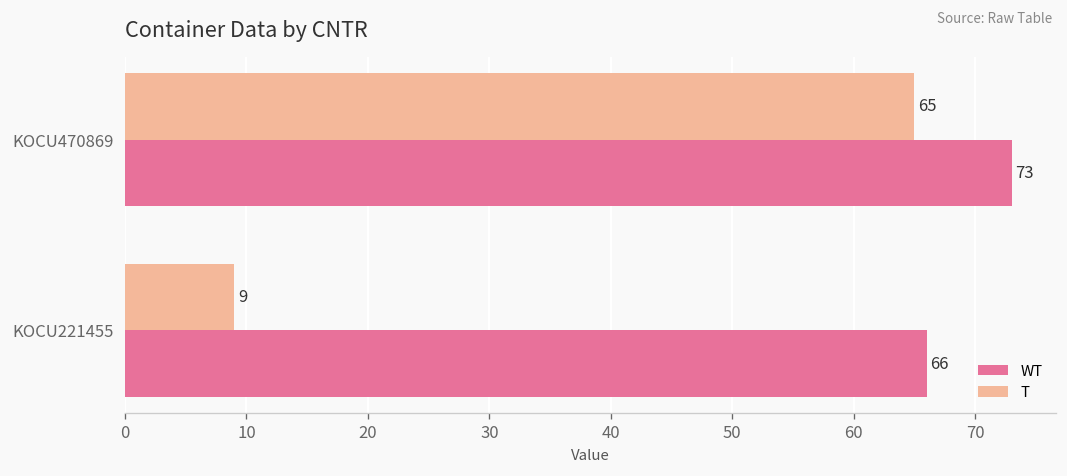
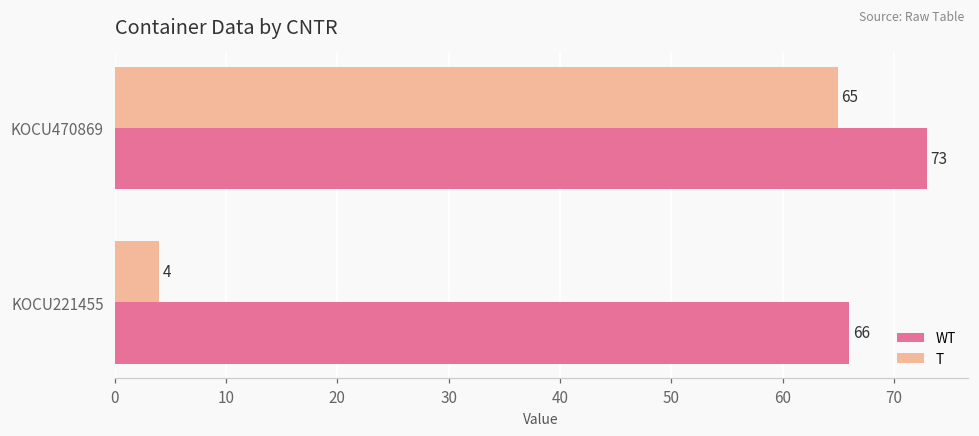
T, KOCU221455: 9 -> 4
